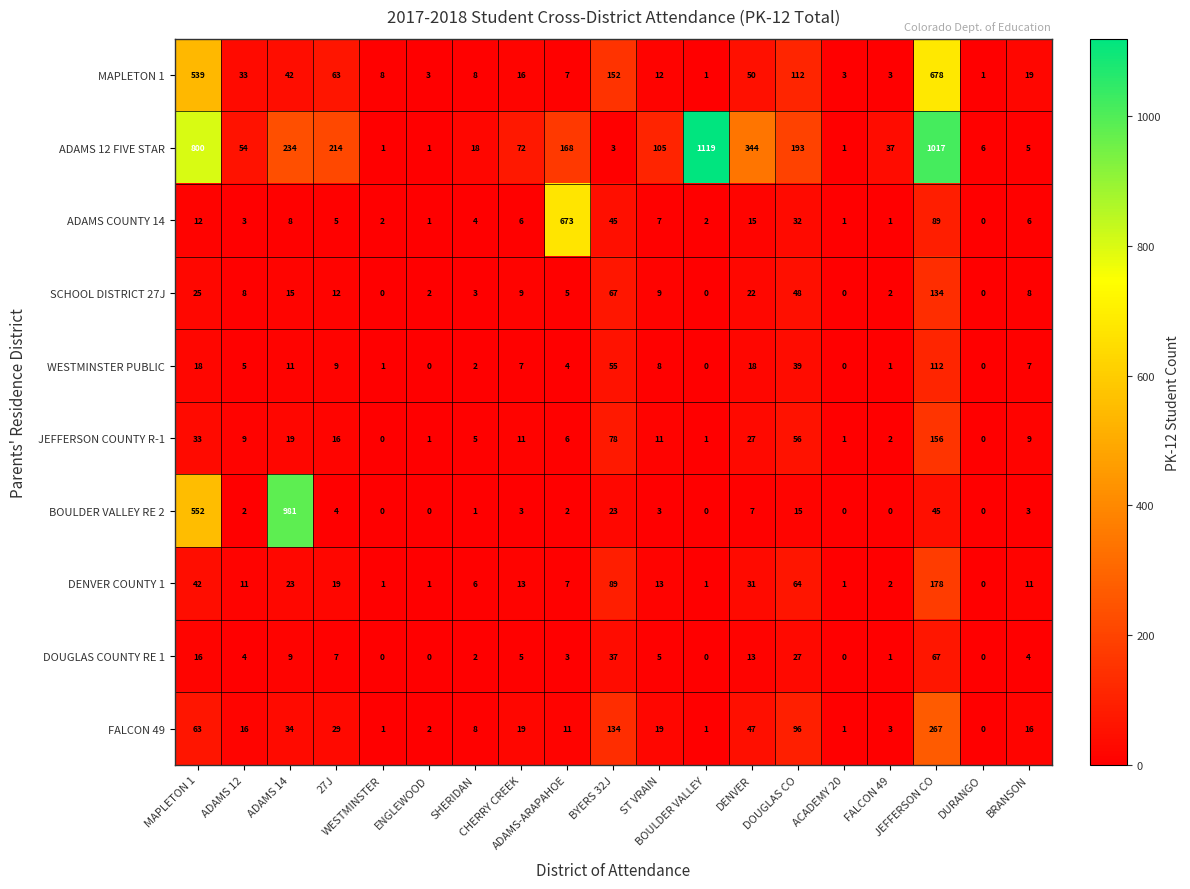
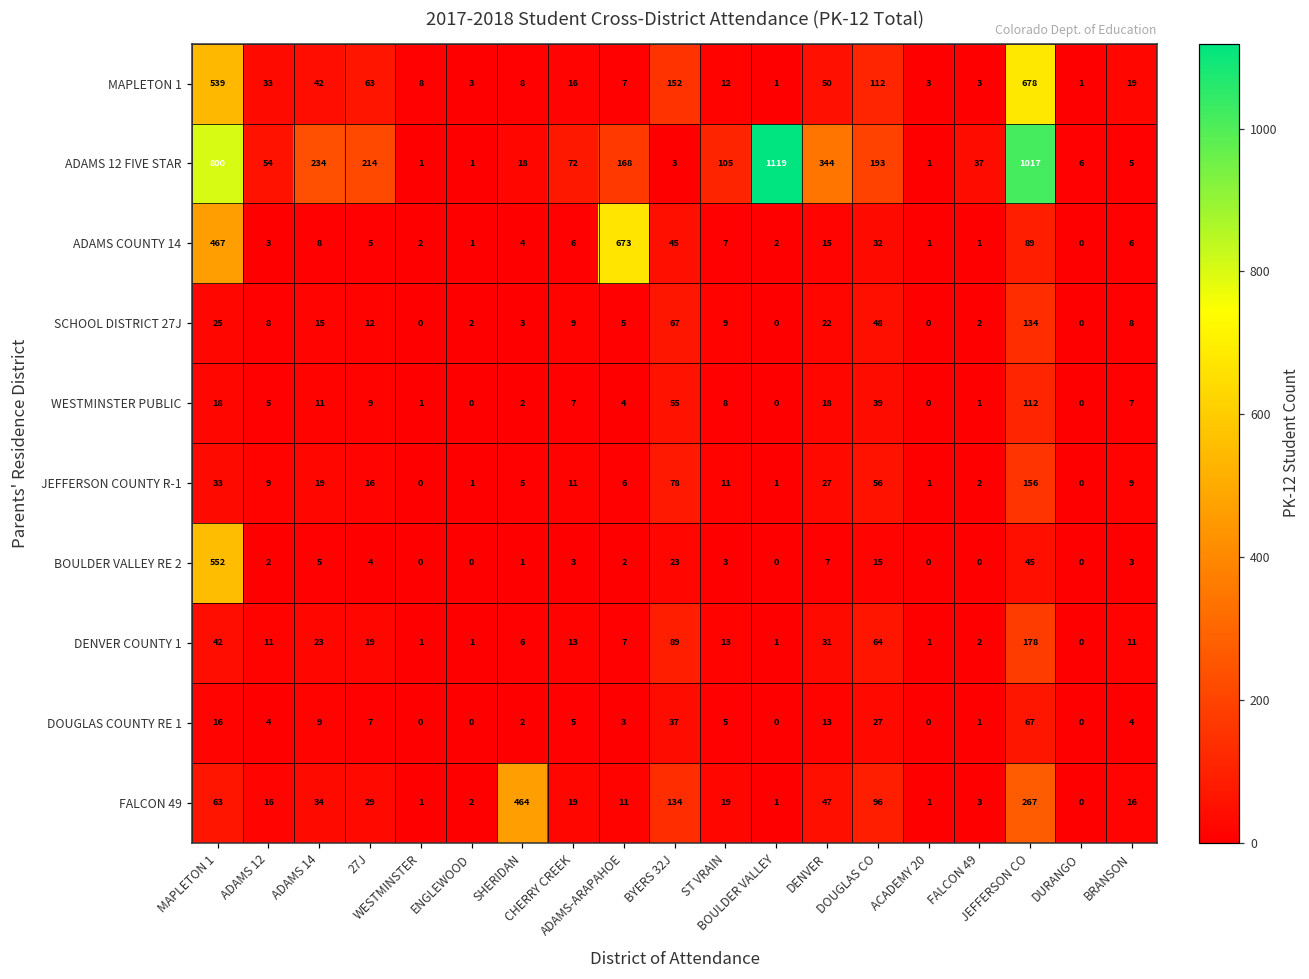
ADAMS COUNTY 14, MAPLETON 1: 12 -> 467
BOULDER VALLEY RE 2, ADAMS 14: 981 -> 5
FALCON 49, SHERIDAN: 8 -> 464
